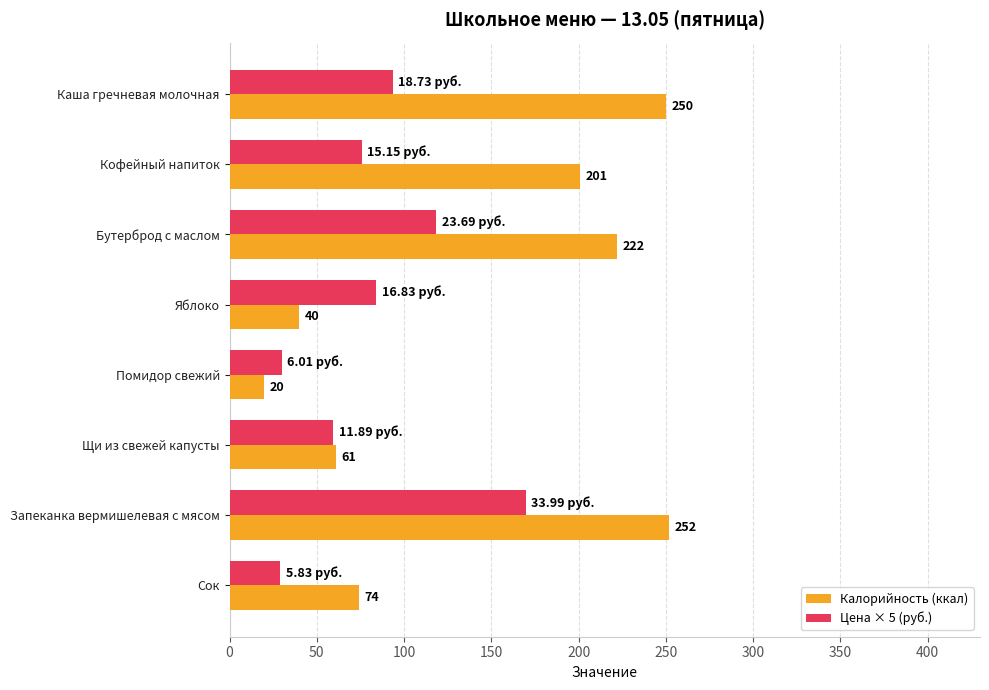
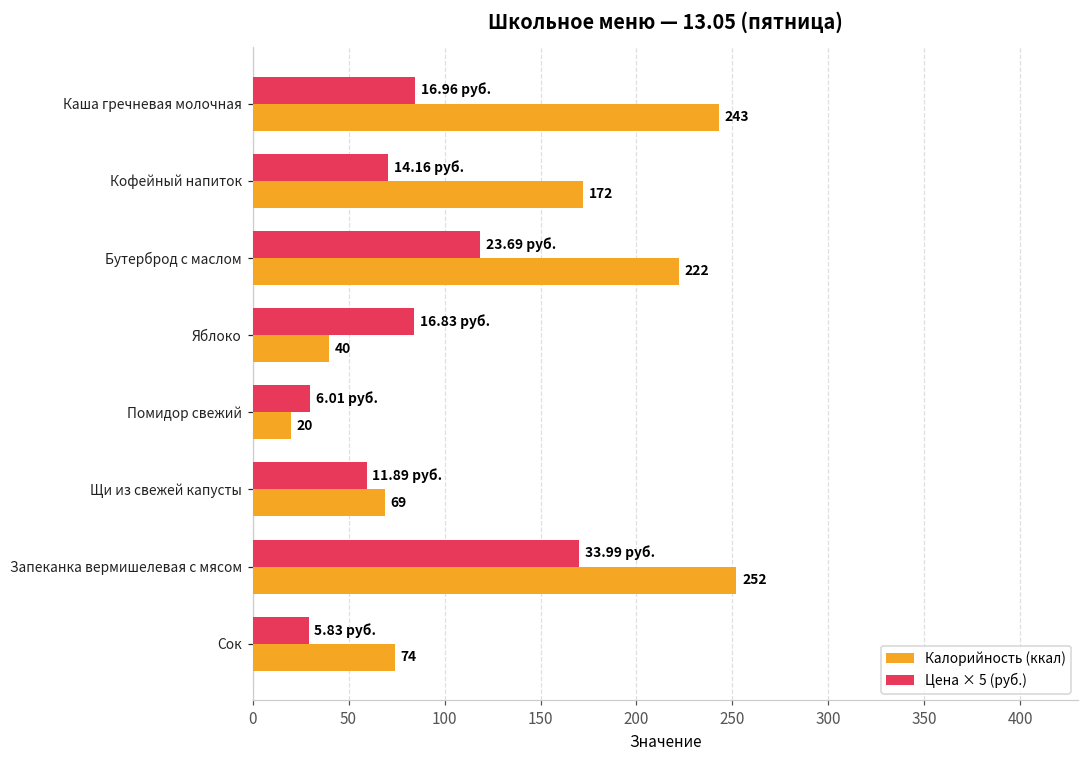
Цена × 5 (руб.), Каша гречневая молочная: 18.73 -> 16.96
Калорийность (ккал), Каша гречневая молочная: 250 -> 243
Цена × 5 (руб.), Кофейный напиток: 15.15 -> 14.16
Калорийность (ккал), Кофейный напиток: 201 -> 172
Калорийность (ккал), Щи из свежей капусты: 61 -> 69
